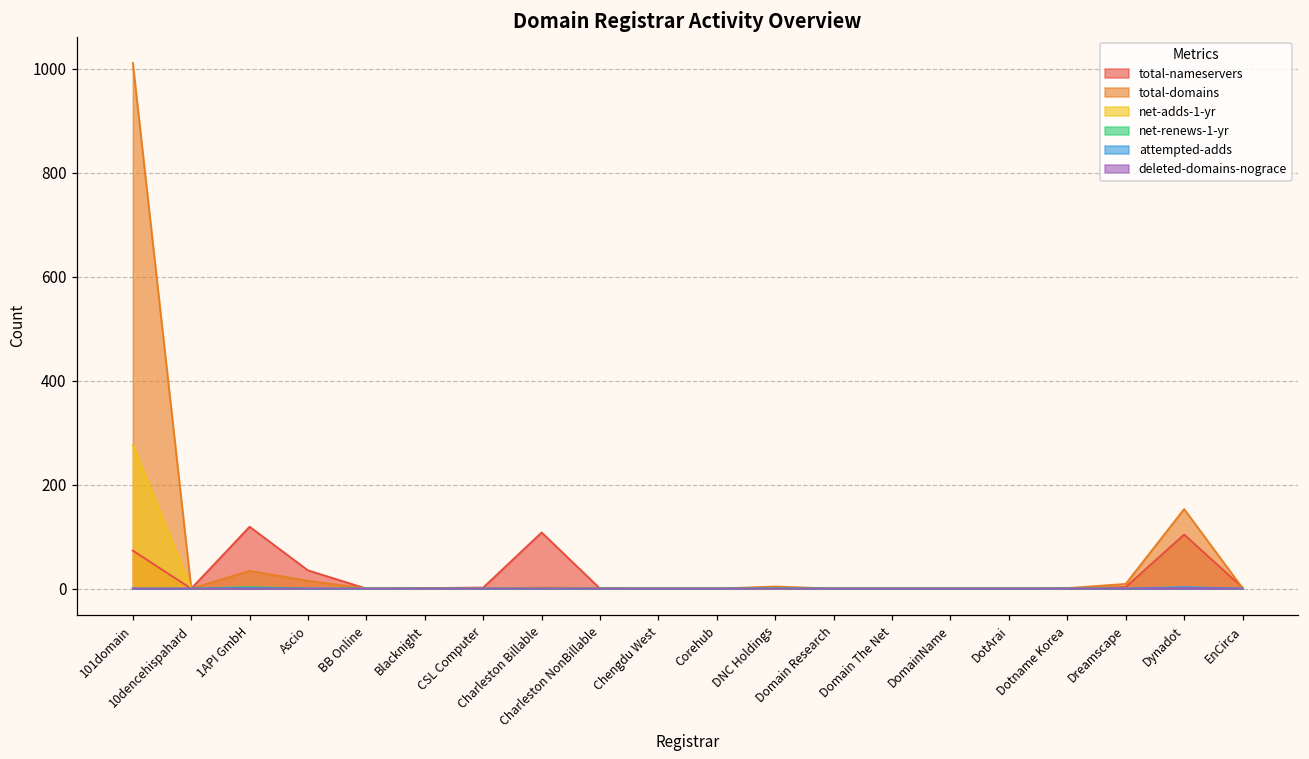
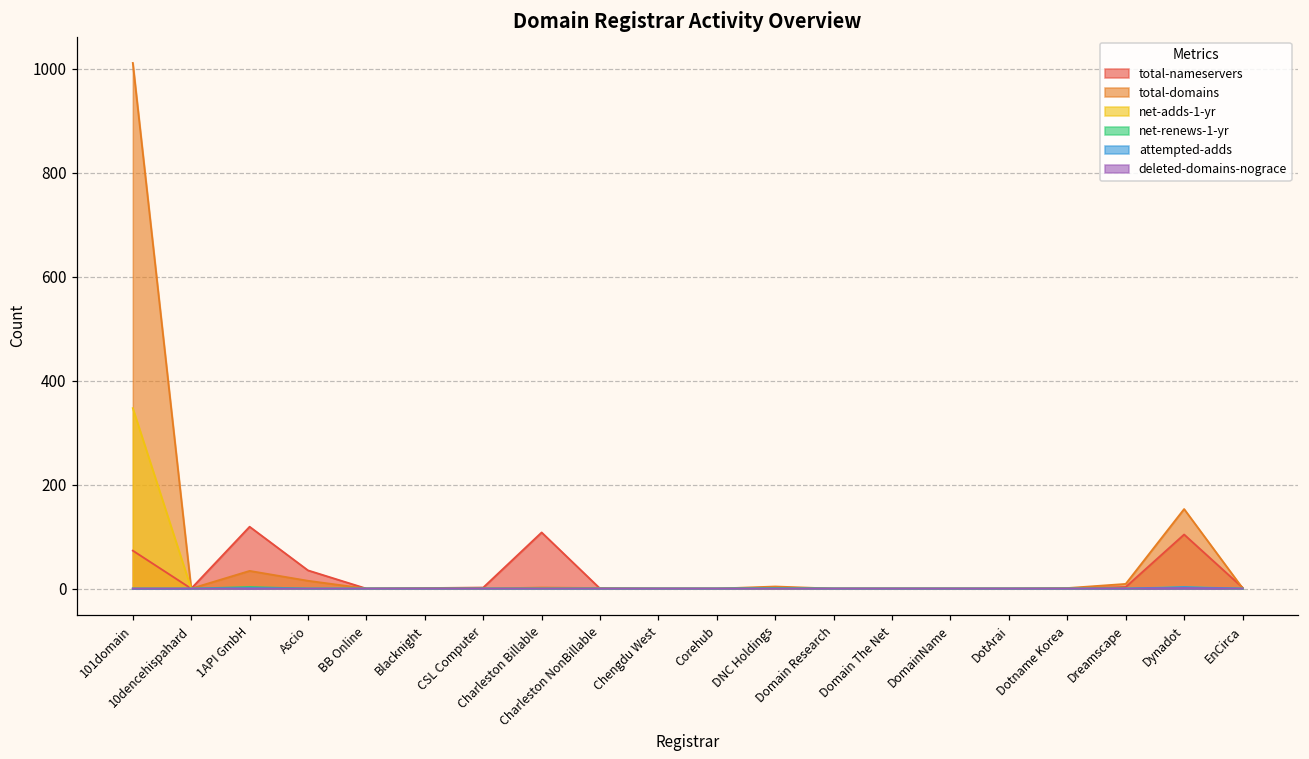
net-adds-1-yr, 101domain: 280 -> 350
